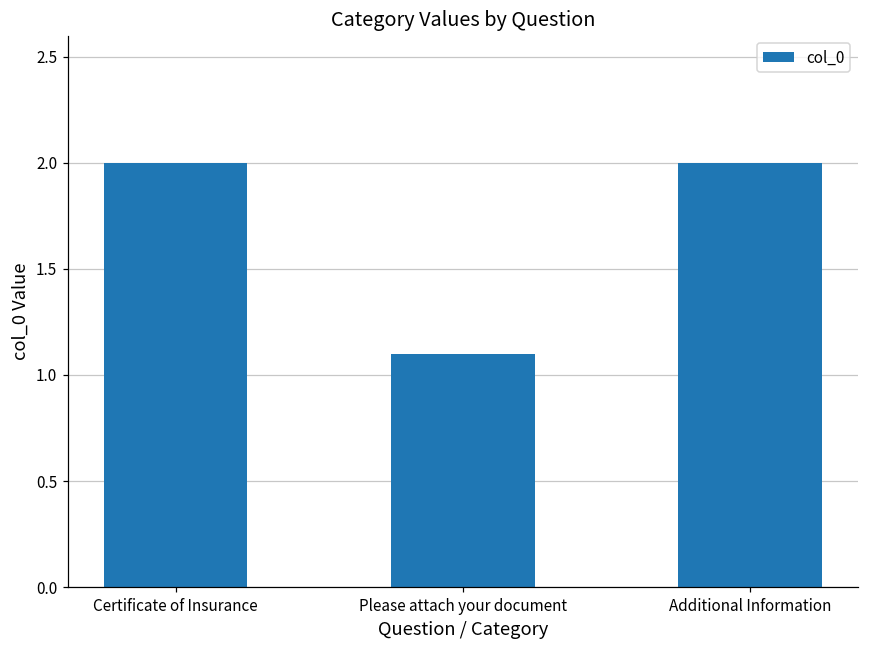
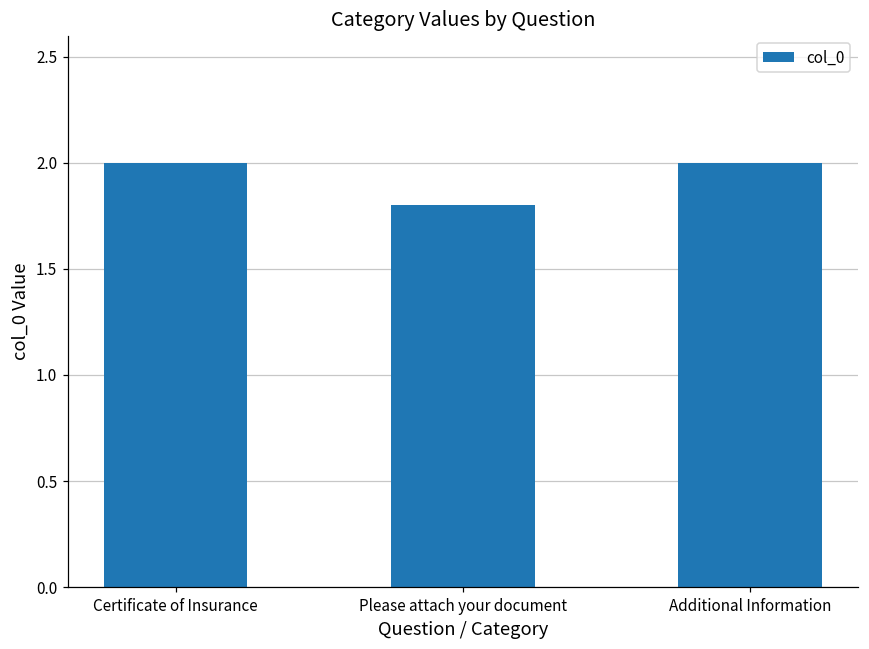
Please attach your document: 1.1 -> 1.8
